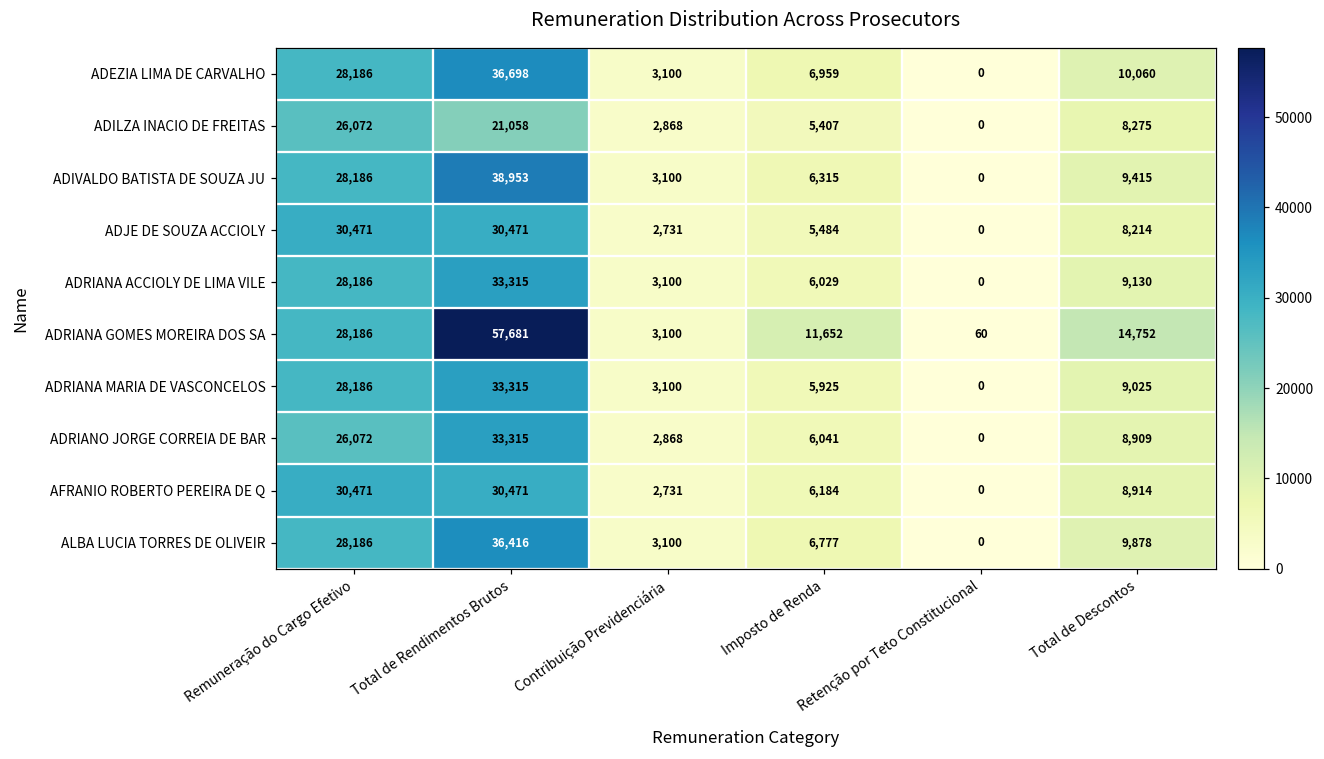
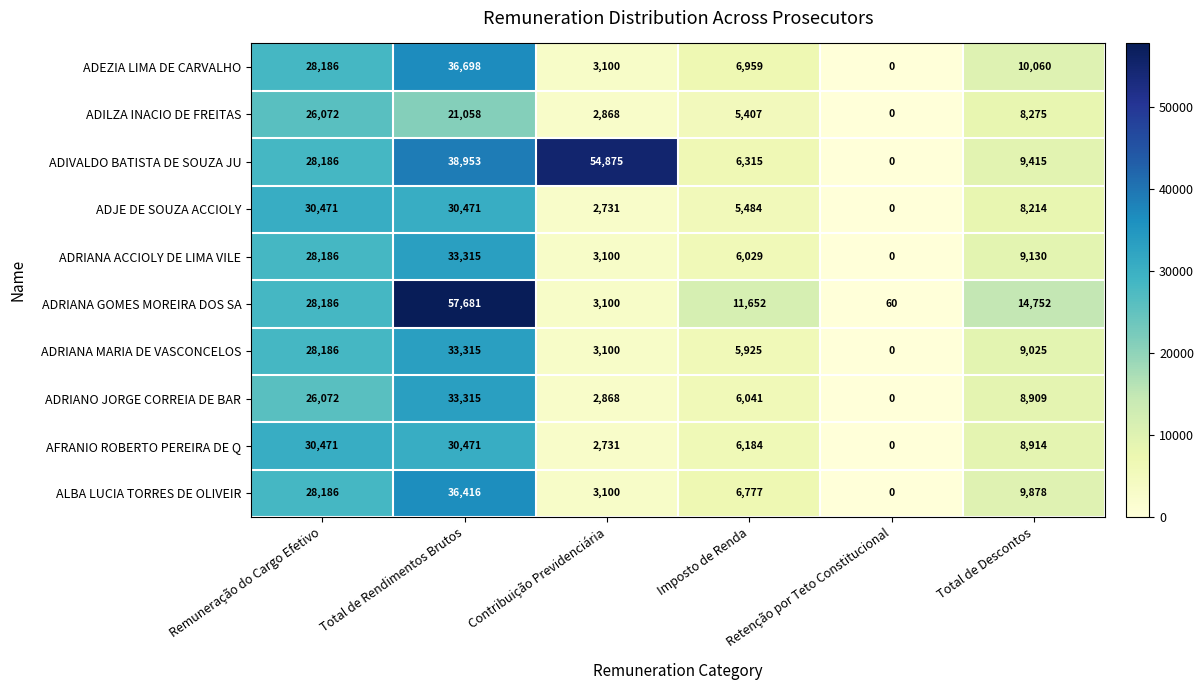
ADIVALDO BATISTA DE SOUZA JU, Contribuição Previdenciária: 3,100 -> 54,875
